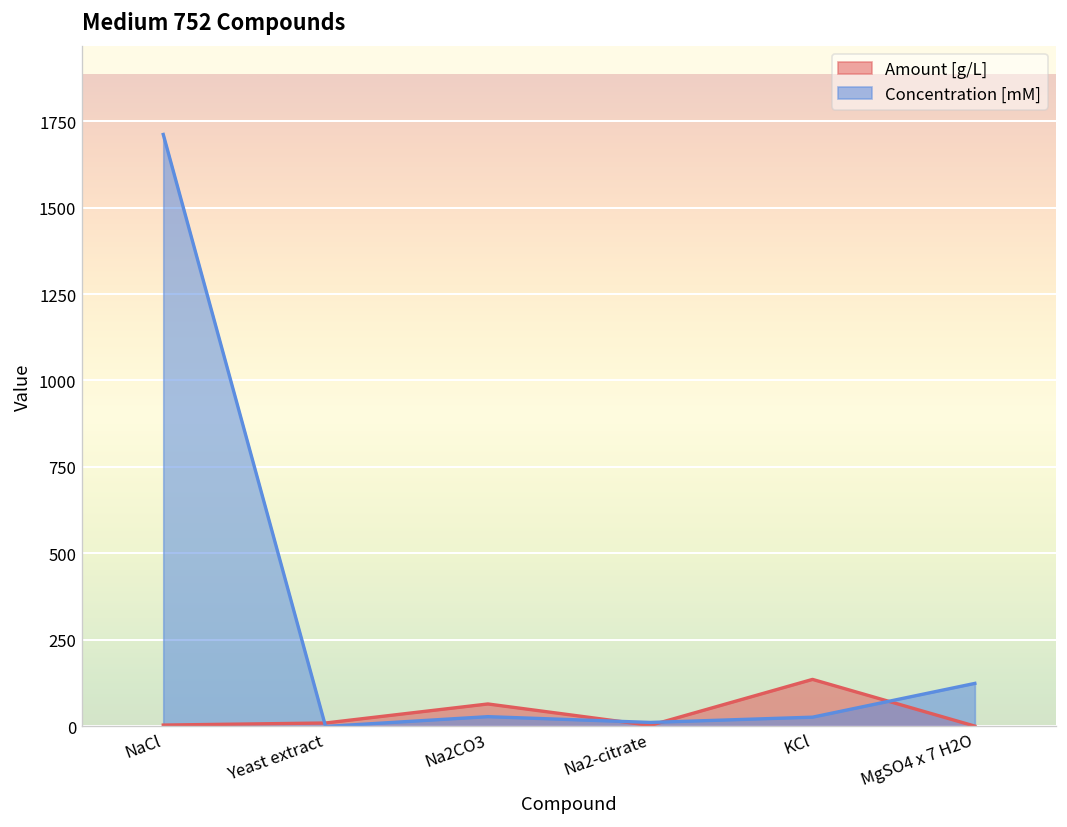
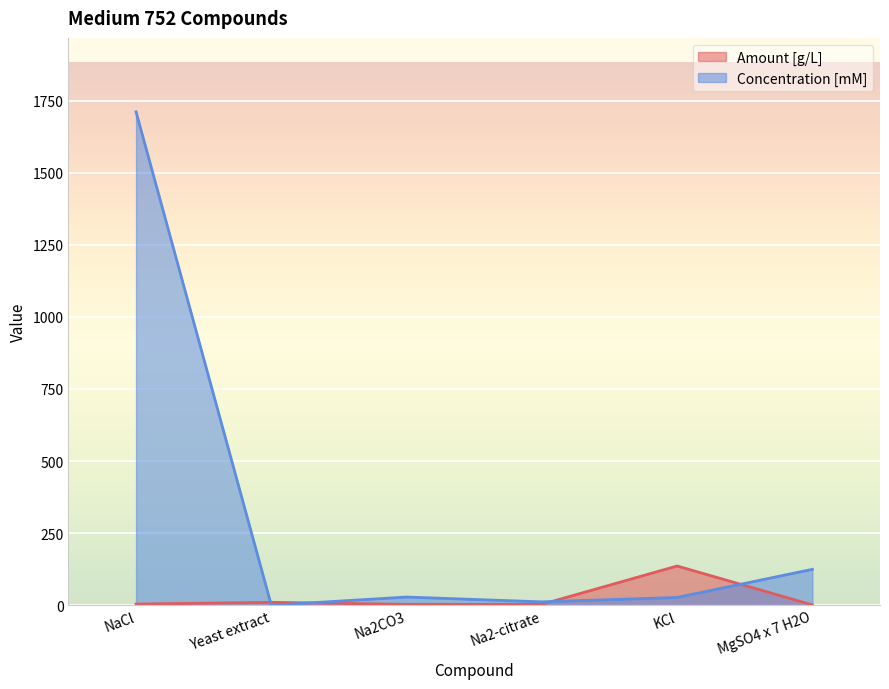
Amount [g/L], Na2CO3: 70 -> 0
